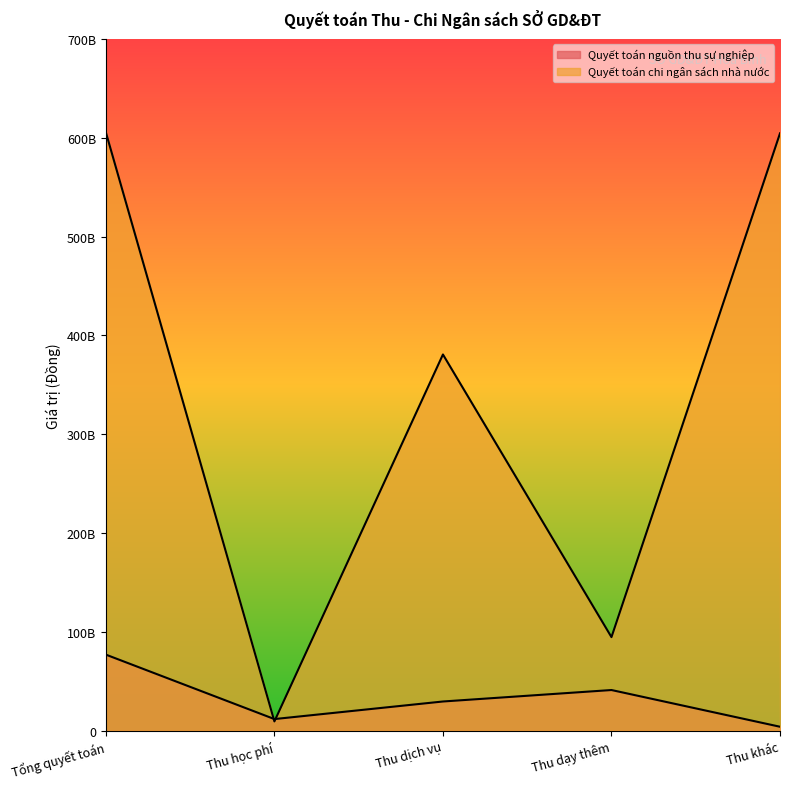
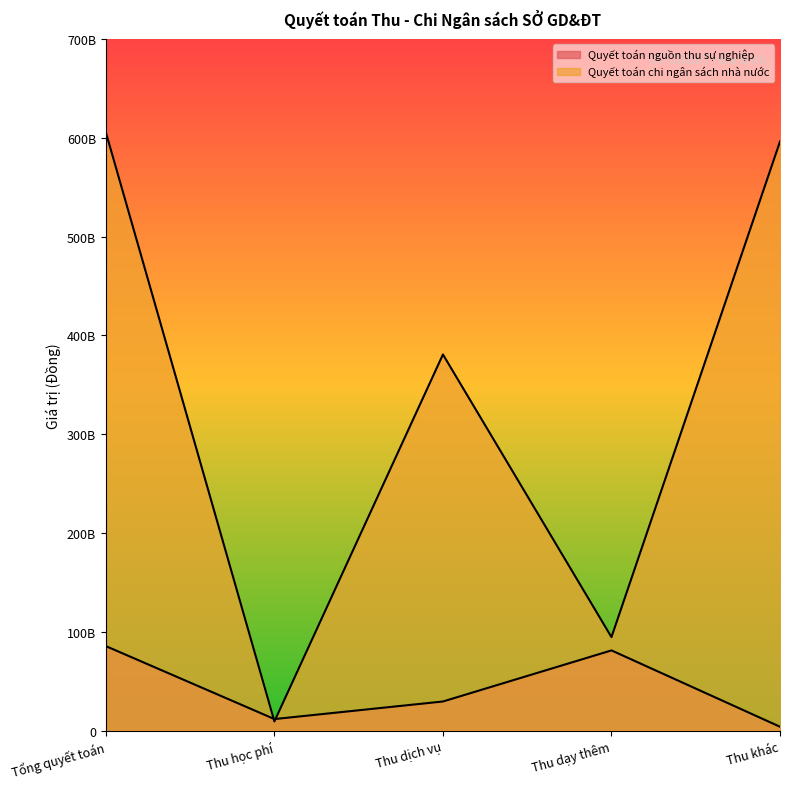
Quyết toán nguồn thu sự nghiệp, Tổng quyết toán: 80000000000 -> 90000000000
Quyết toán nguồn thu sự nghiệp, Thu dạy thêm: 40000000000 -> 80000000000
Quyết toán chi ngân sách nhà nước, Thu khác: 604000000000 -> 596000000000
